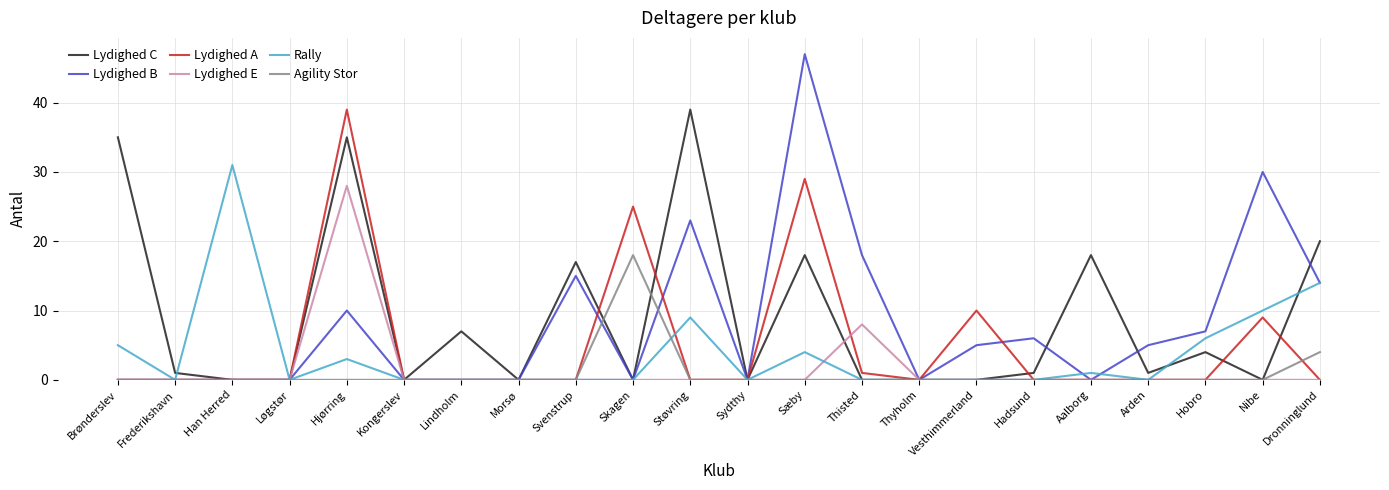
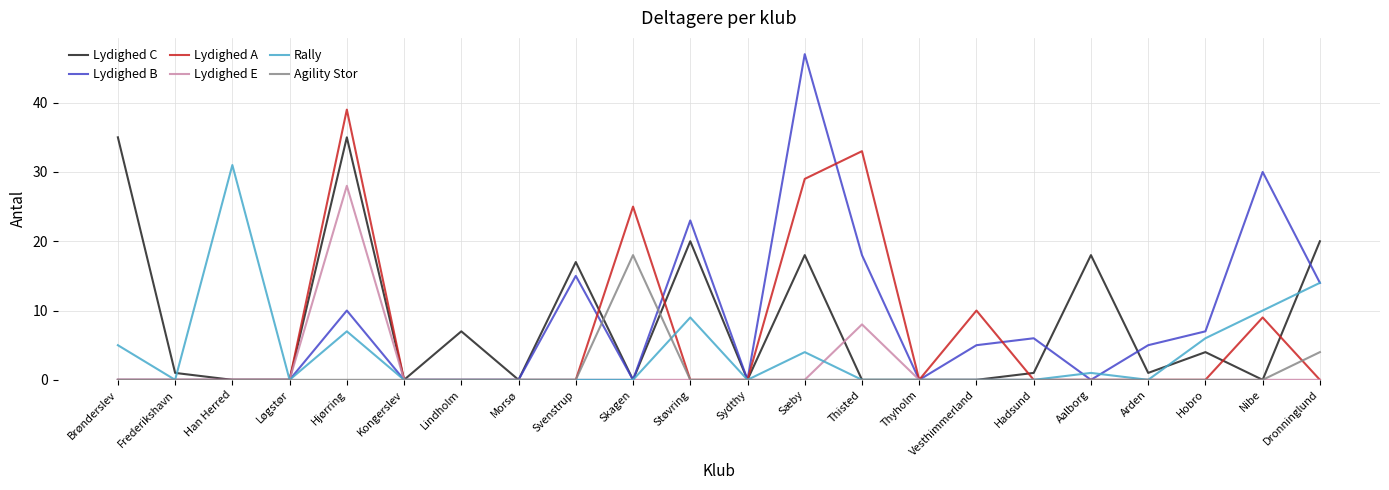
Rally, Hjørring: 3 -> 7
Lydighed C, Støvring: 39 -> 20
Lydighed A, Thisted: 1 -> 33
